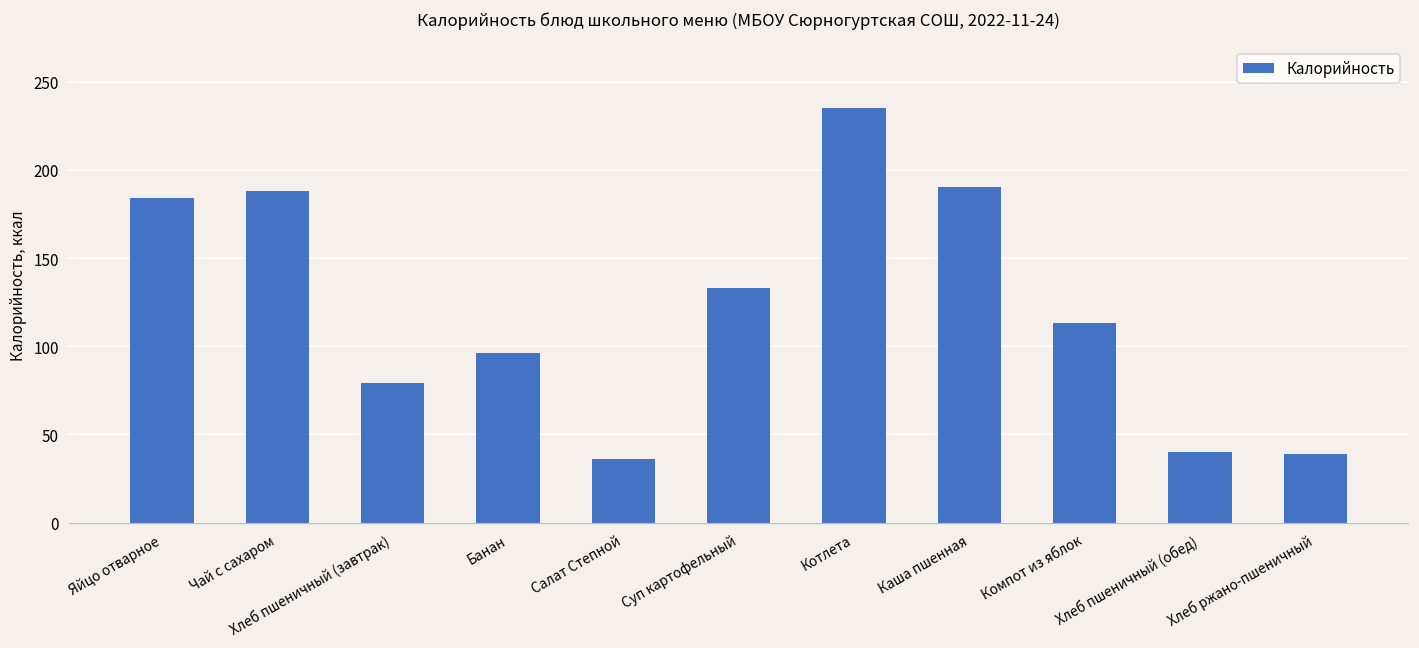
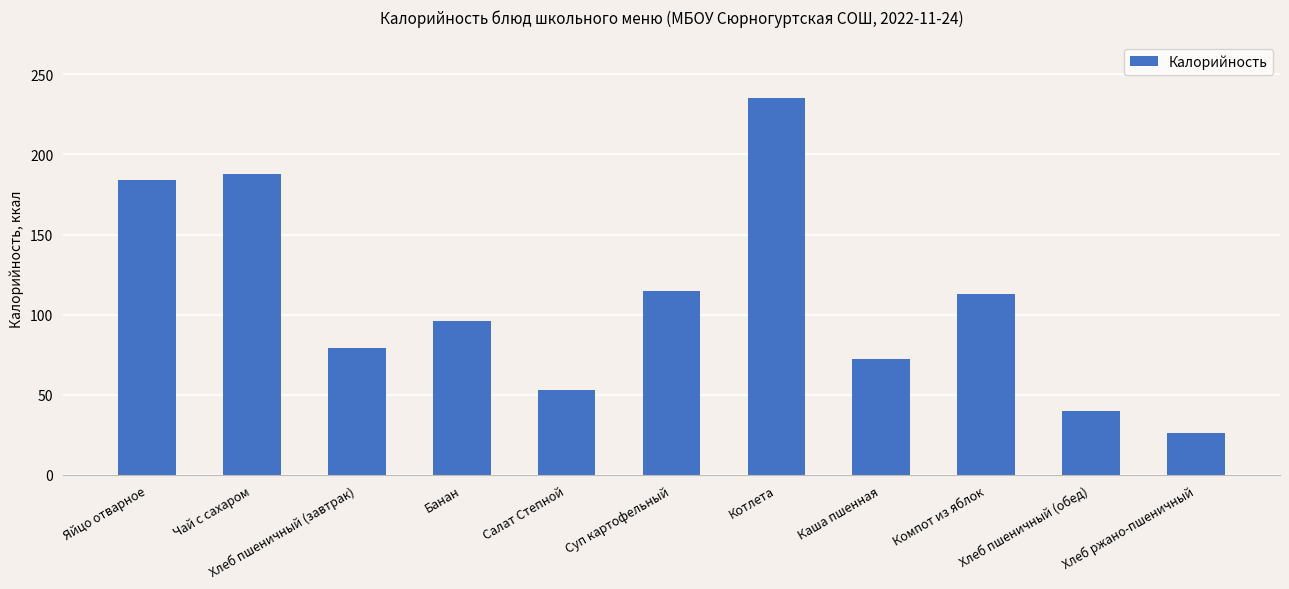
Салат Степной: 36 -> 53
Суп картофельный: 133 -> 115
Каша пшенная: 190 -> 72
Хлеб ржано-пшеничный: 39 -> 26
